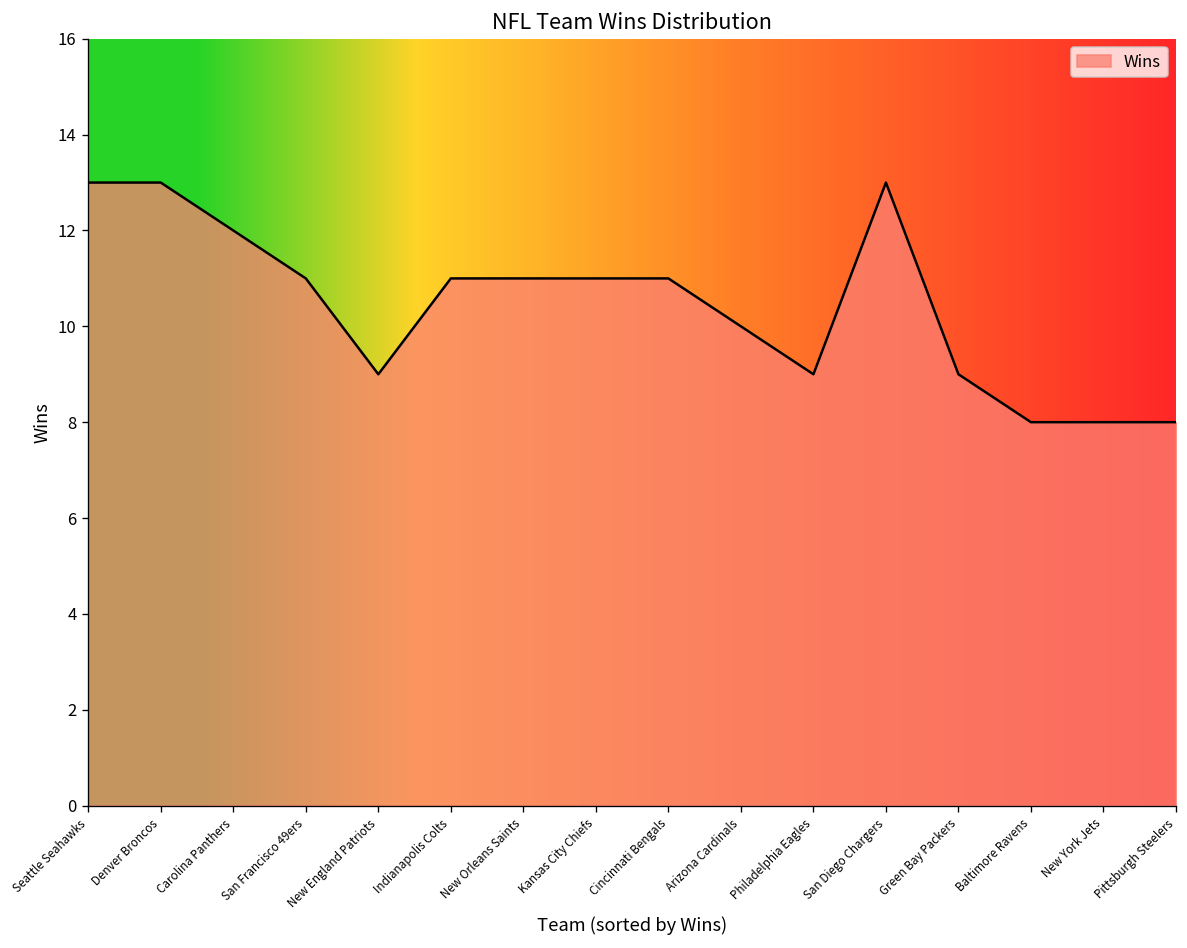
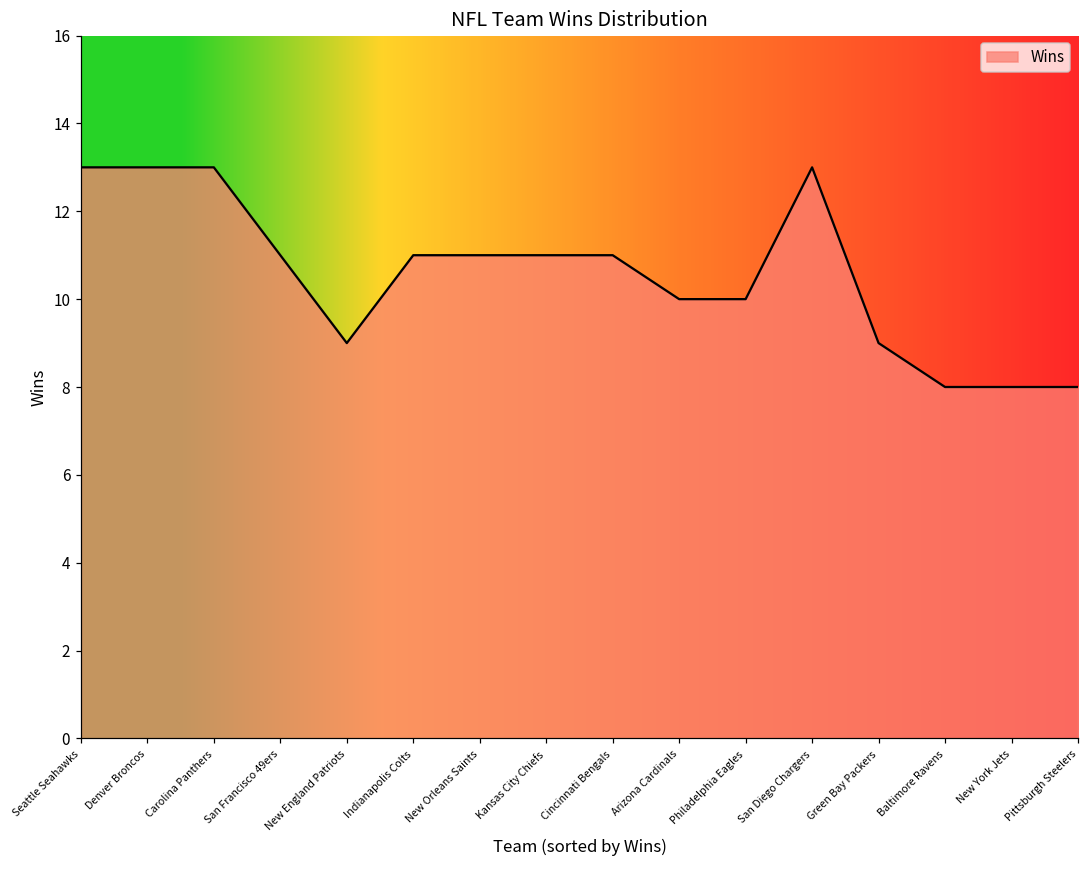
Carolina Panthers: 12 -> 13
Philadelphia Eagles: 9 -> 10
